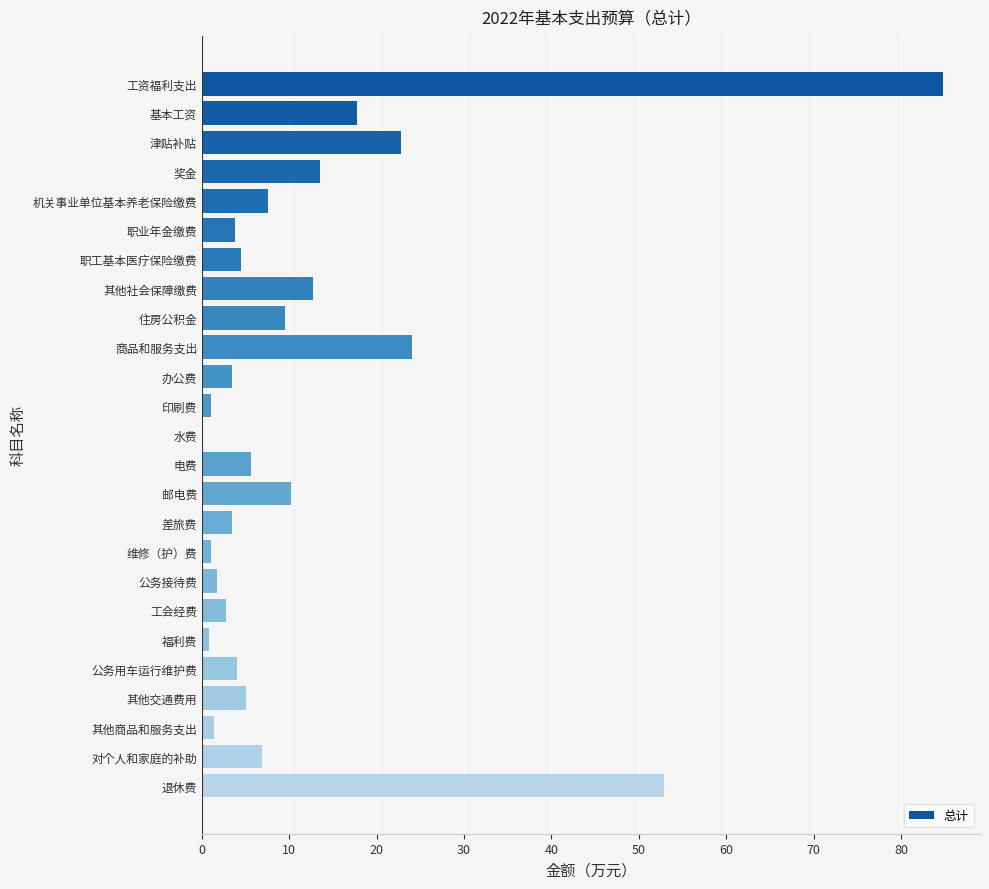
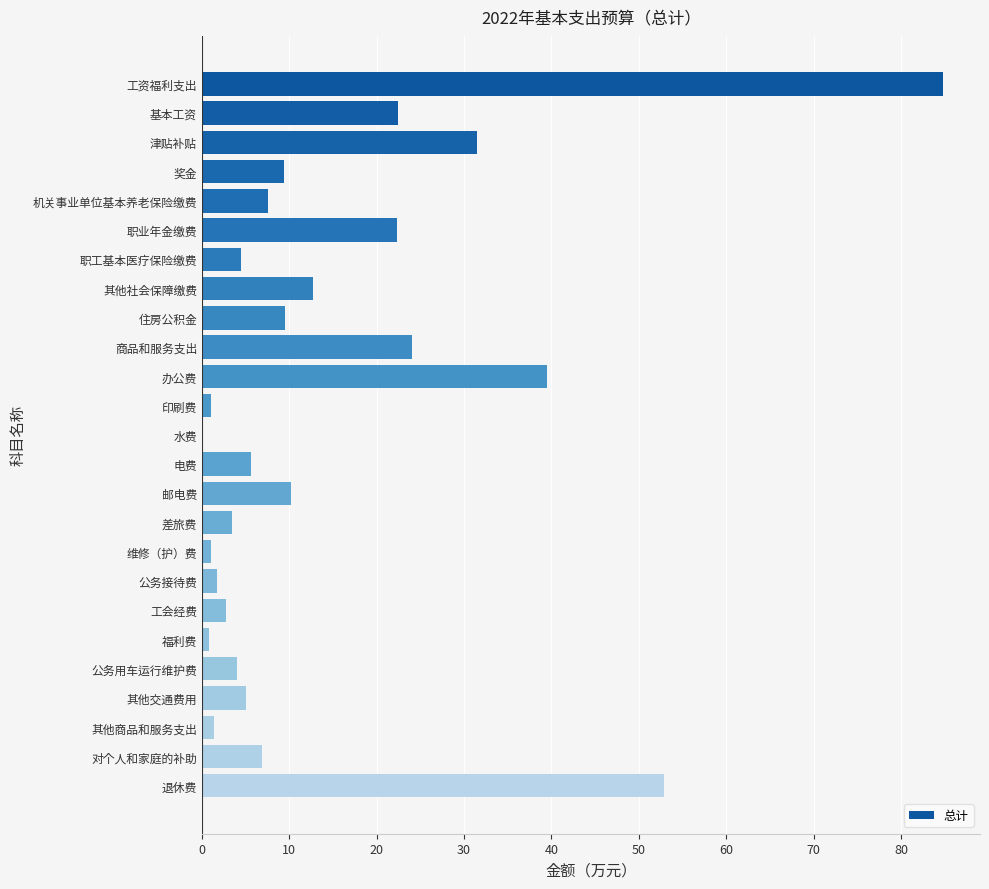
基本工资: 18 -> 22
津贴补贴: 23 -> 31
奖金: 13 -> 9
职业年金缴费: 4 -> 22
办公费: 4 -> 40
